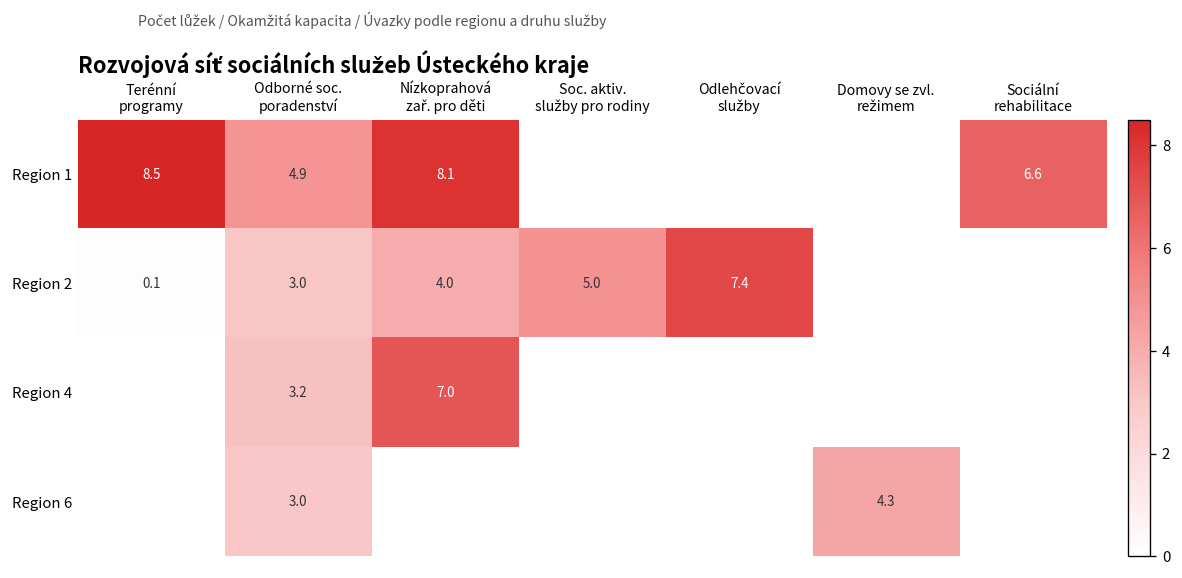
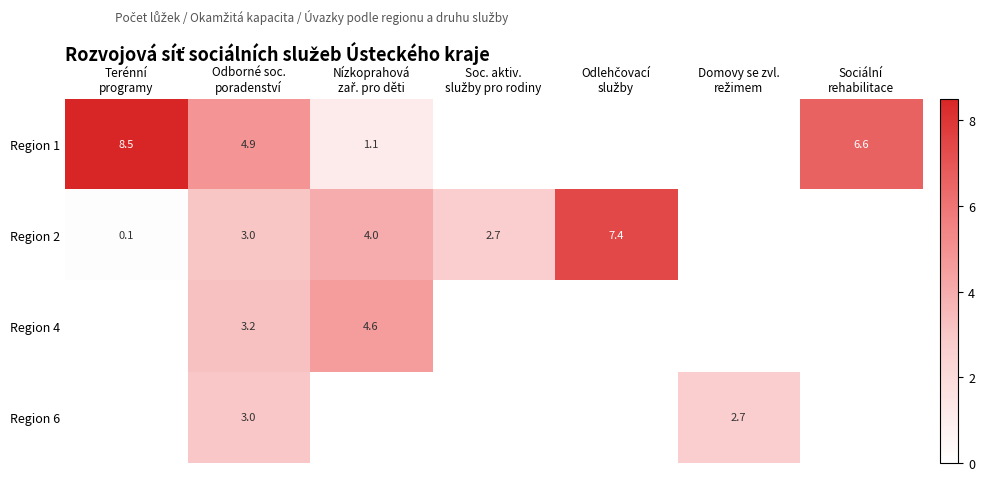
Region 1, Nízkoprahová zař. pro děti: 8.1 -> 1.1
Region 2, Soc. aktiv. služby pro rodiny: 5.0 -> 2.7
Region 4, Nízkoprahová zař. pro děti: 7.0 -> 4.6
Region 6, Domovy se zvl. režimem: 4.3 -> 2.7
